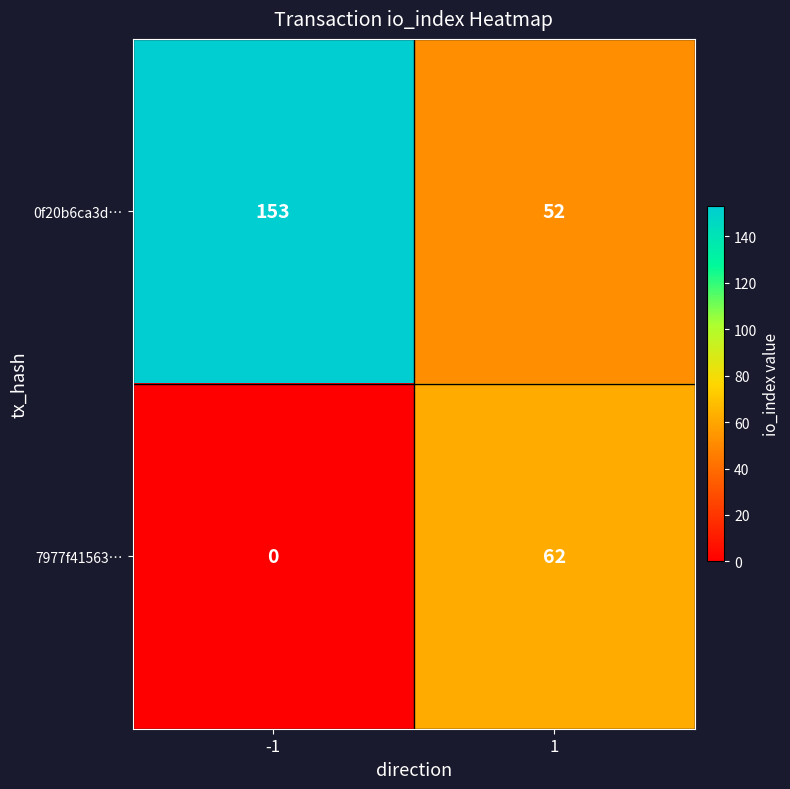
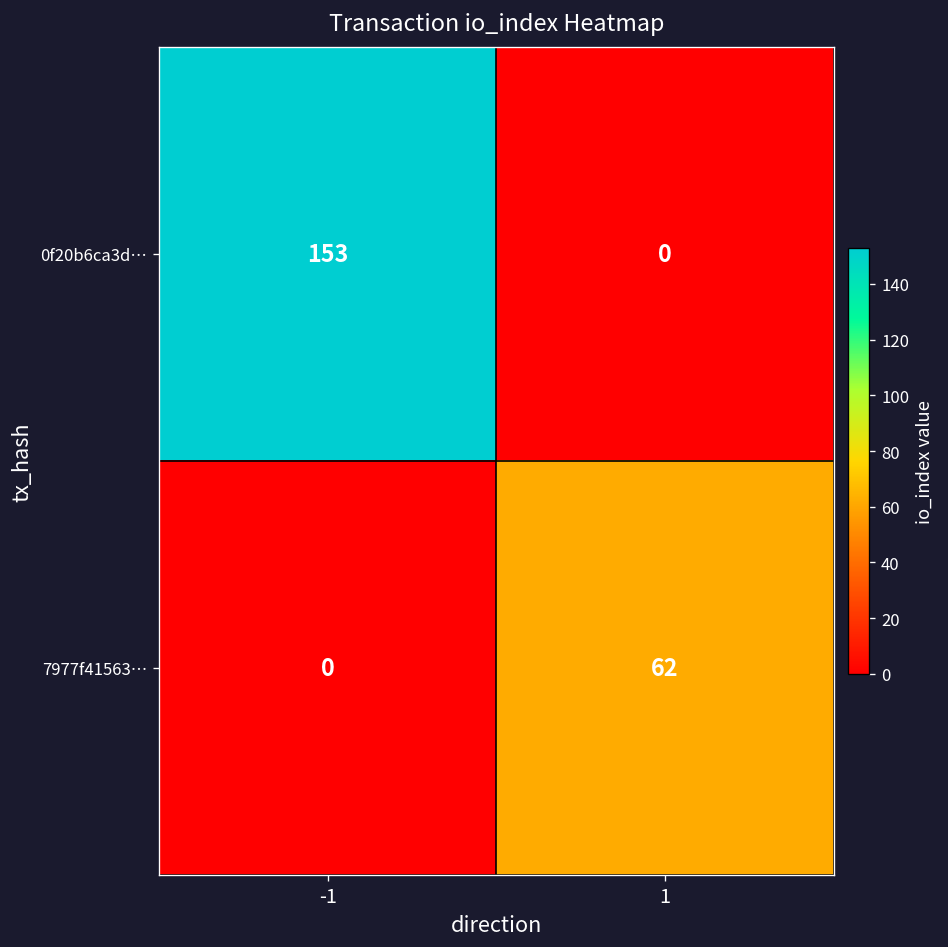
0f20b6ca3d…, 1: 52 -> 0
